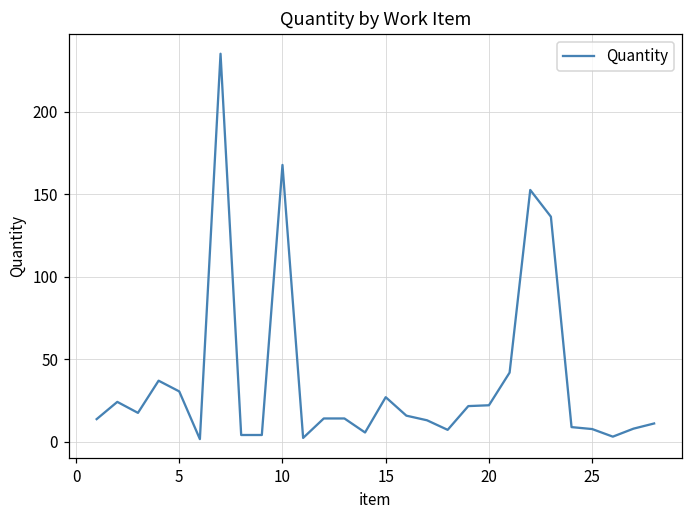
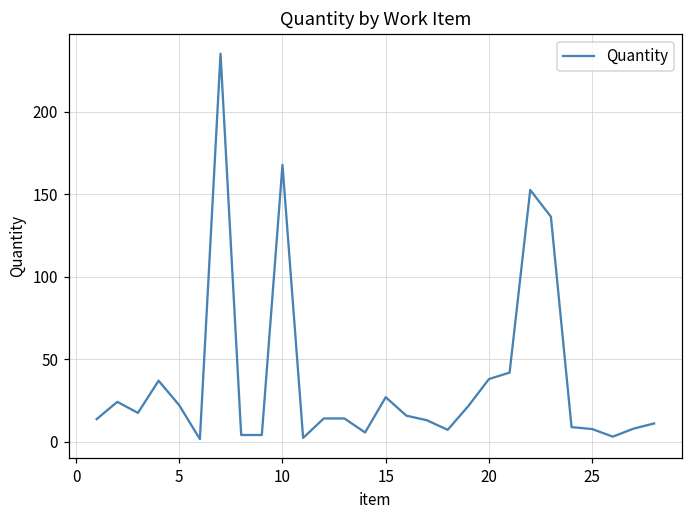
5: 31 -> 22
20: 22 -> 38
